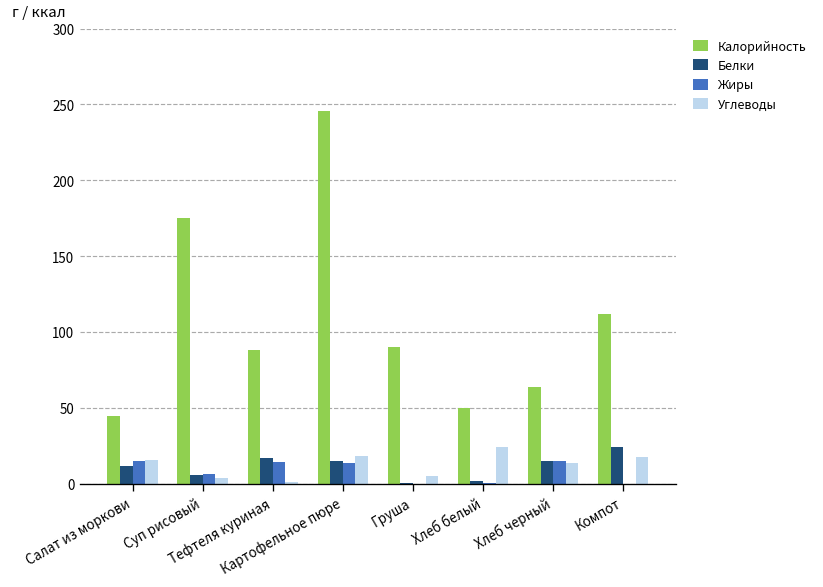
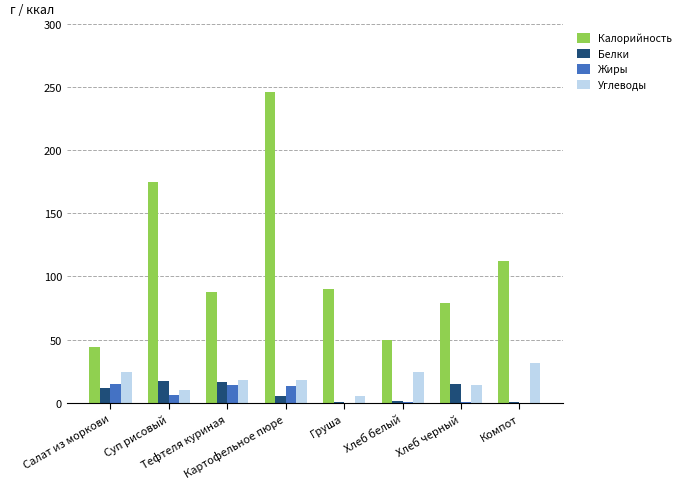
Углеводы, Салат из моркови: 15 -> 24
Белки, Суп рисовый: 6 -> 17
Углеводы, Суп рисовый: 4 -> 11
Углеводы, Тефтеля куриная: 1 -> 18
Белки, Картофельное пюре: 15 -> 6
Калорийность, Хлеб черный: 64 -> 79
Жиры, Хлеб черный: 15 -> 0
Белки, Компот: 24 -> 1
Углеводы, Компот: 18 -> 31
